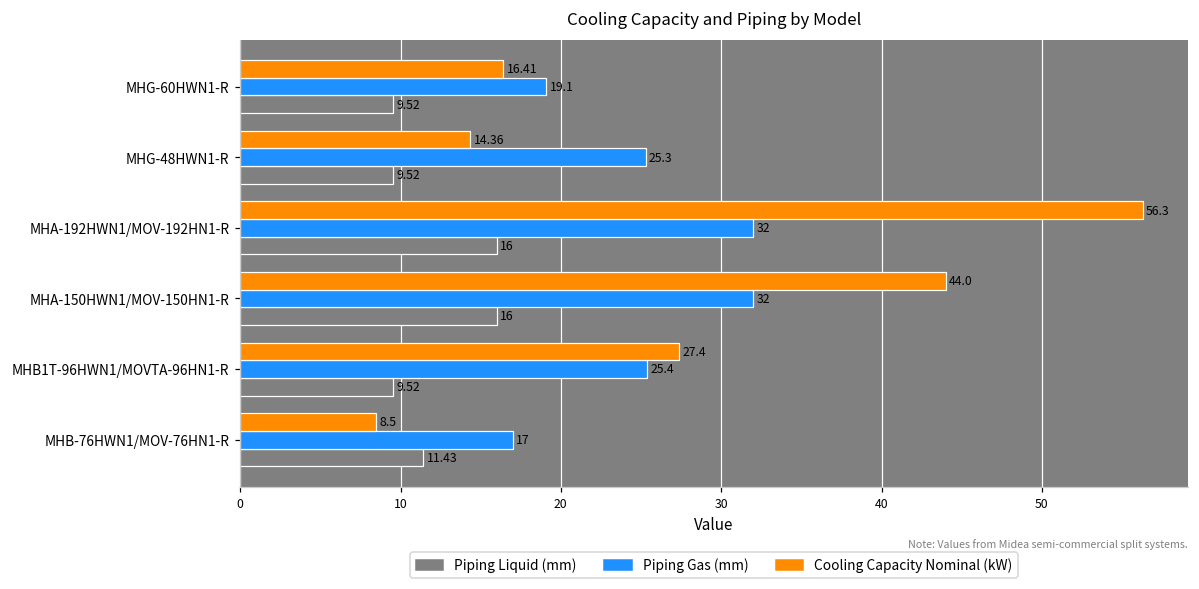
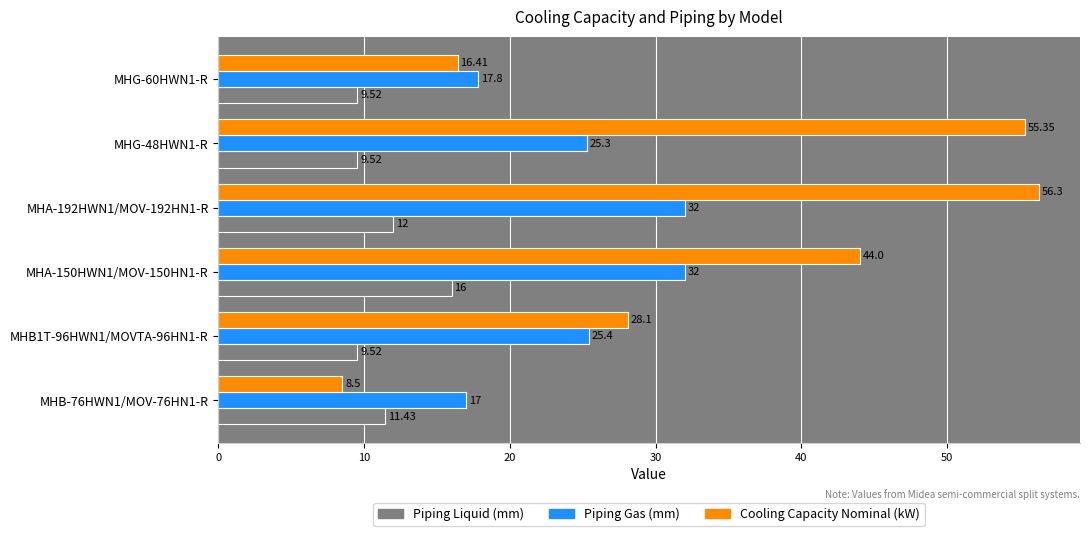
Piping Gas (mm), MHG-60HWN1-R: 19.1 -> 17.8
Cooling Capacity Nominal (kW), MHG-48HWN1-R: 14.36 -> 55.35
Piping Liquid (mm), MHA-192HWN1/MOV-192HN1-R: 16 -> 12
Cooling Capacity Nominal (kW), MHB1T-96HWN1/MOVTA-96HN1-R: 27.4 -> 28.1
